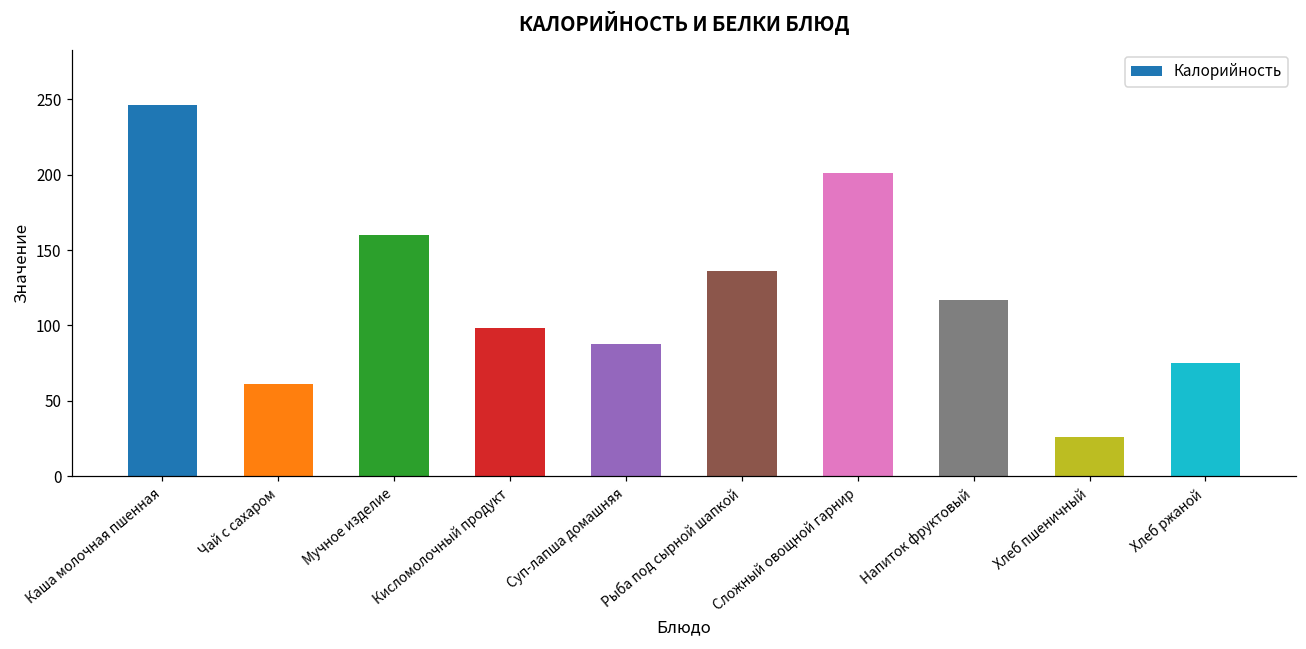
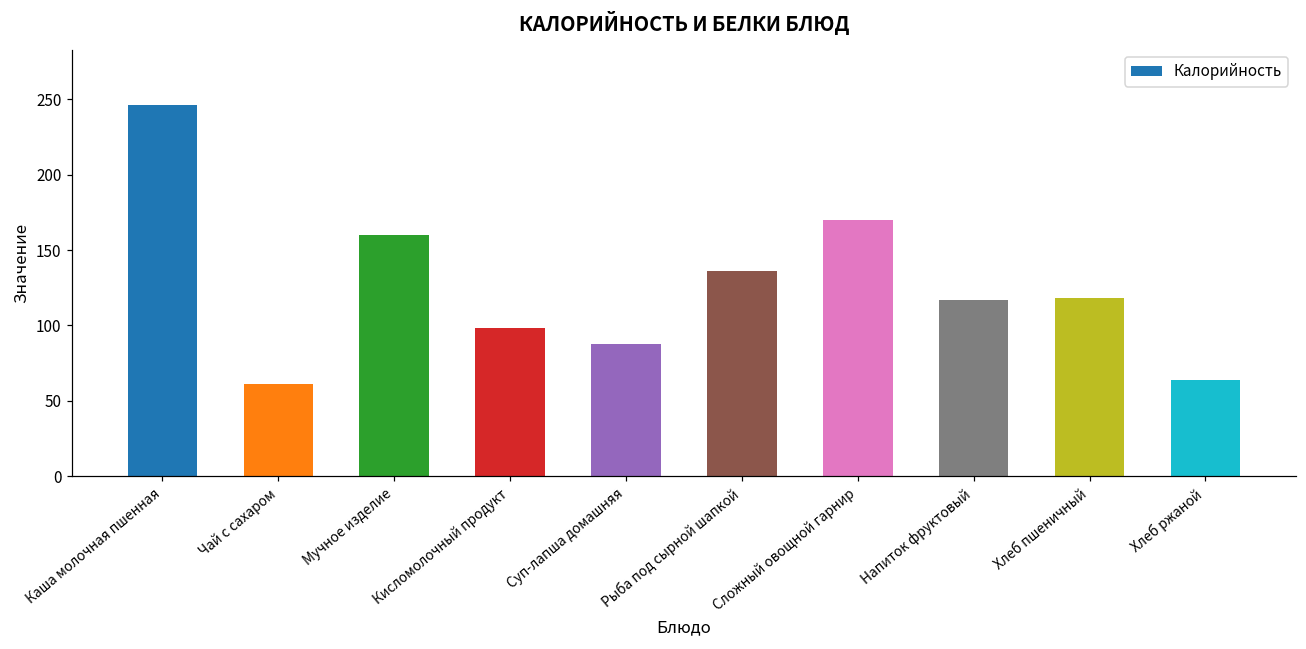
Сложный овощной гарнир: 201 -> 170
Хлеб пшеничный: 26 -> 118
Хлеб ржаной: 75 -> 64
